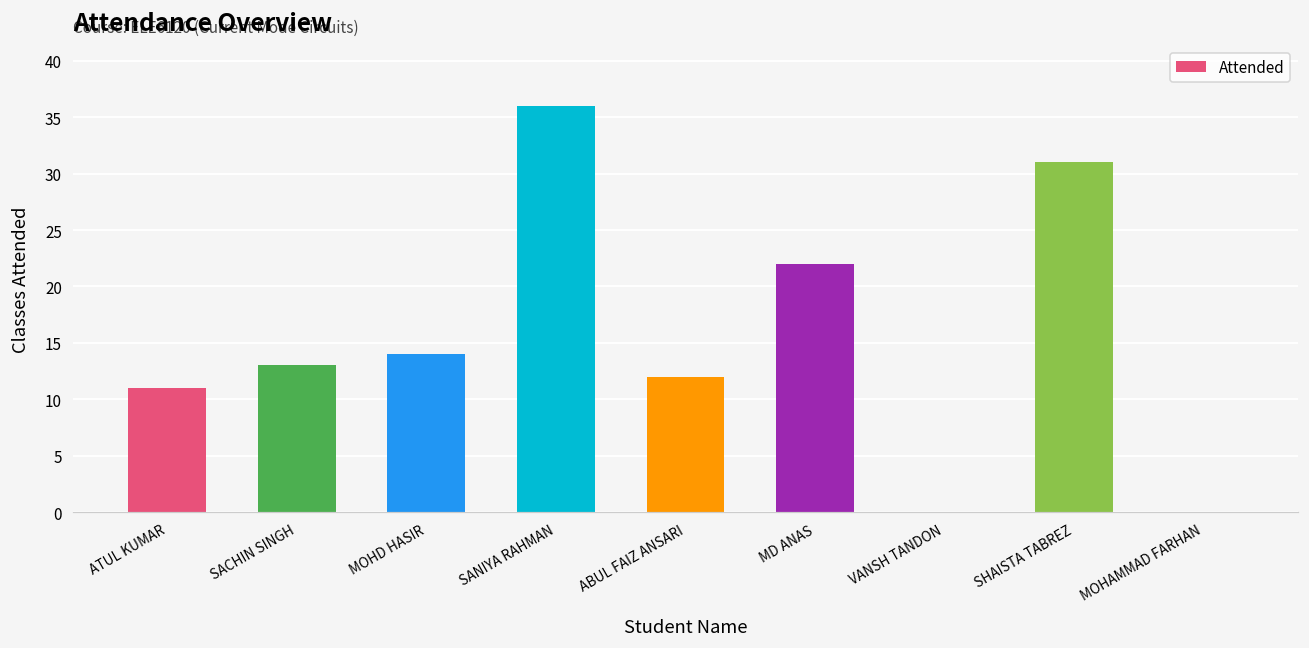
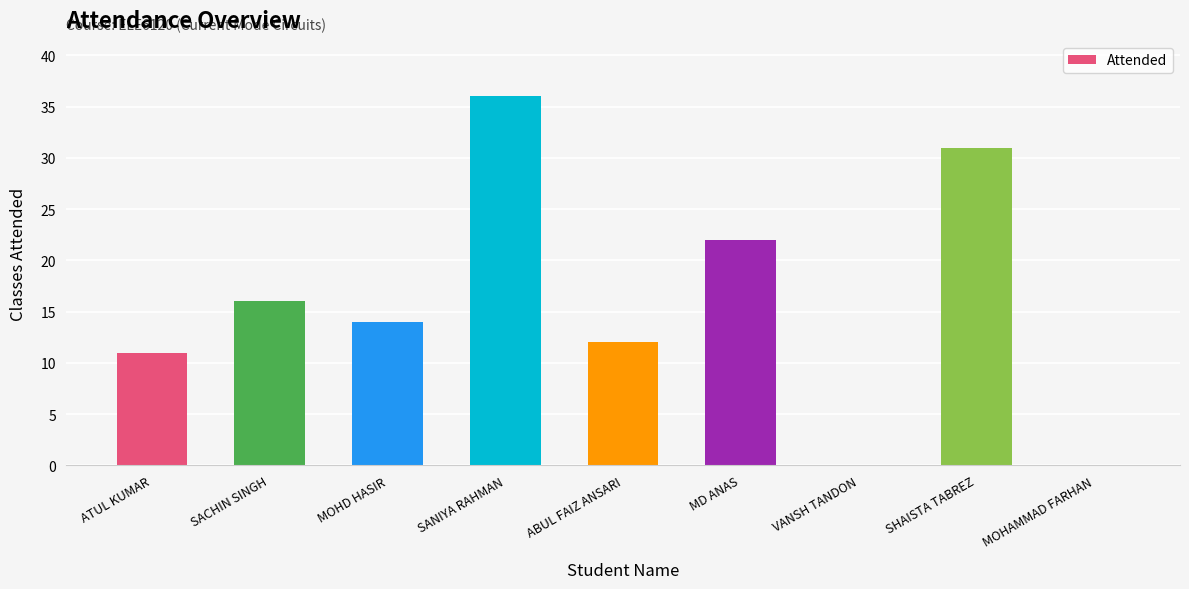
SACHIN SINGH: 13 -> 16
